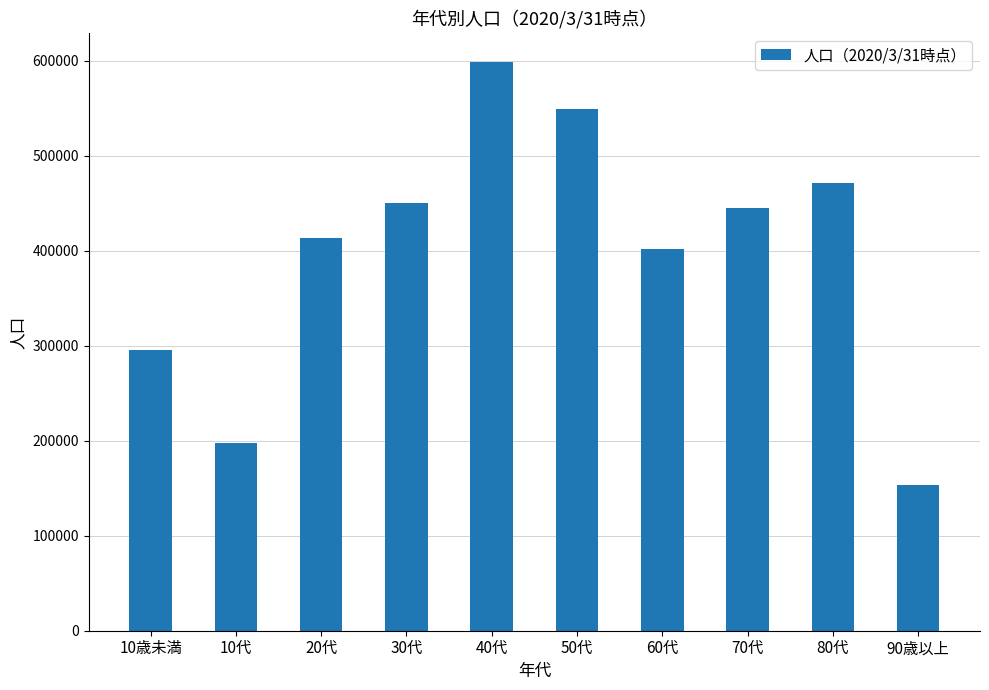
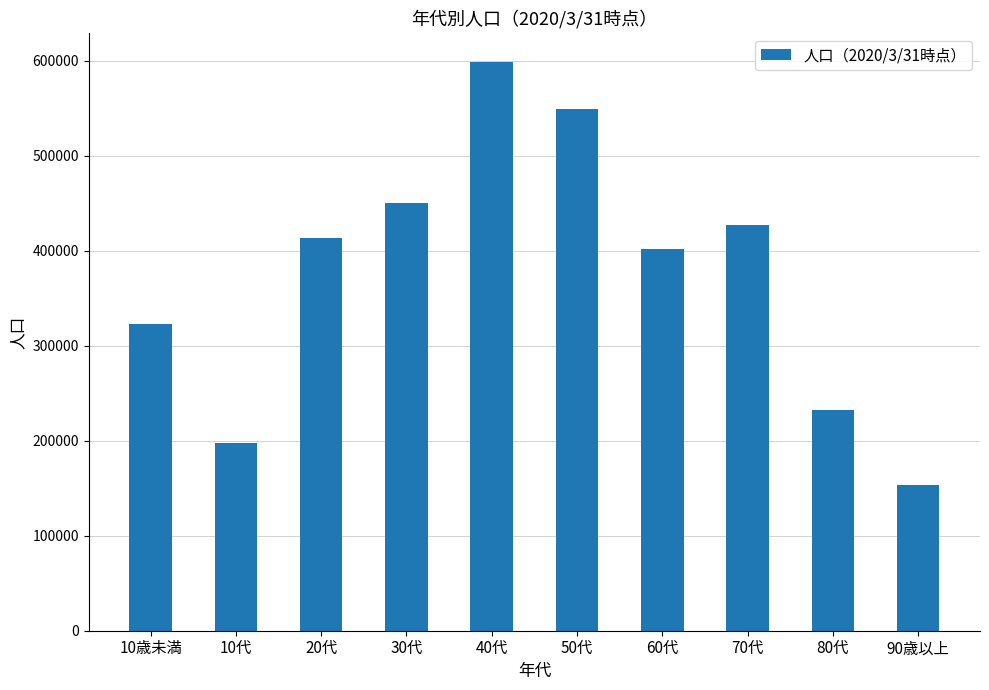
10歳未満: 300000 -> 320000
70代: 450000 -> 430000
80代: 470000 -> 230000
